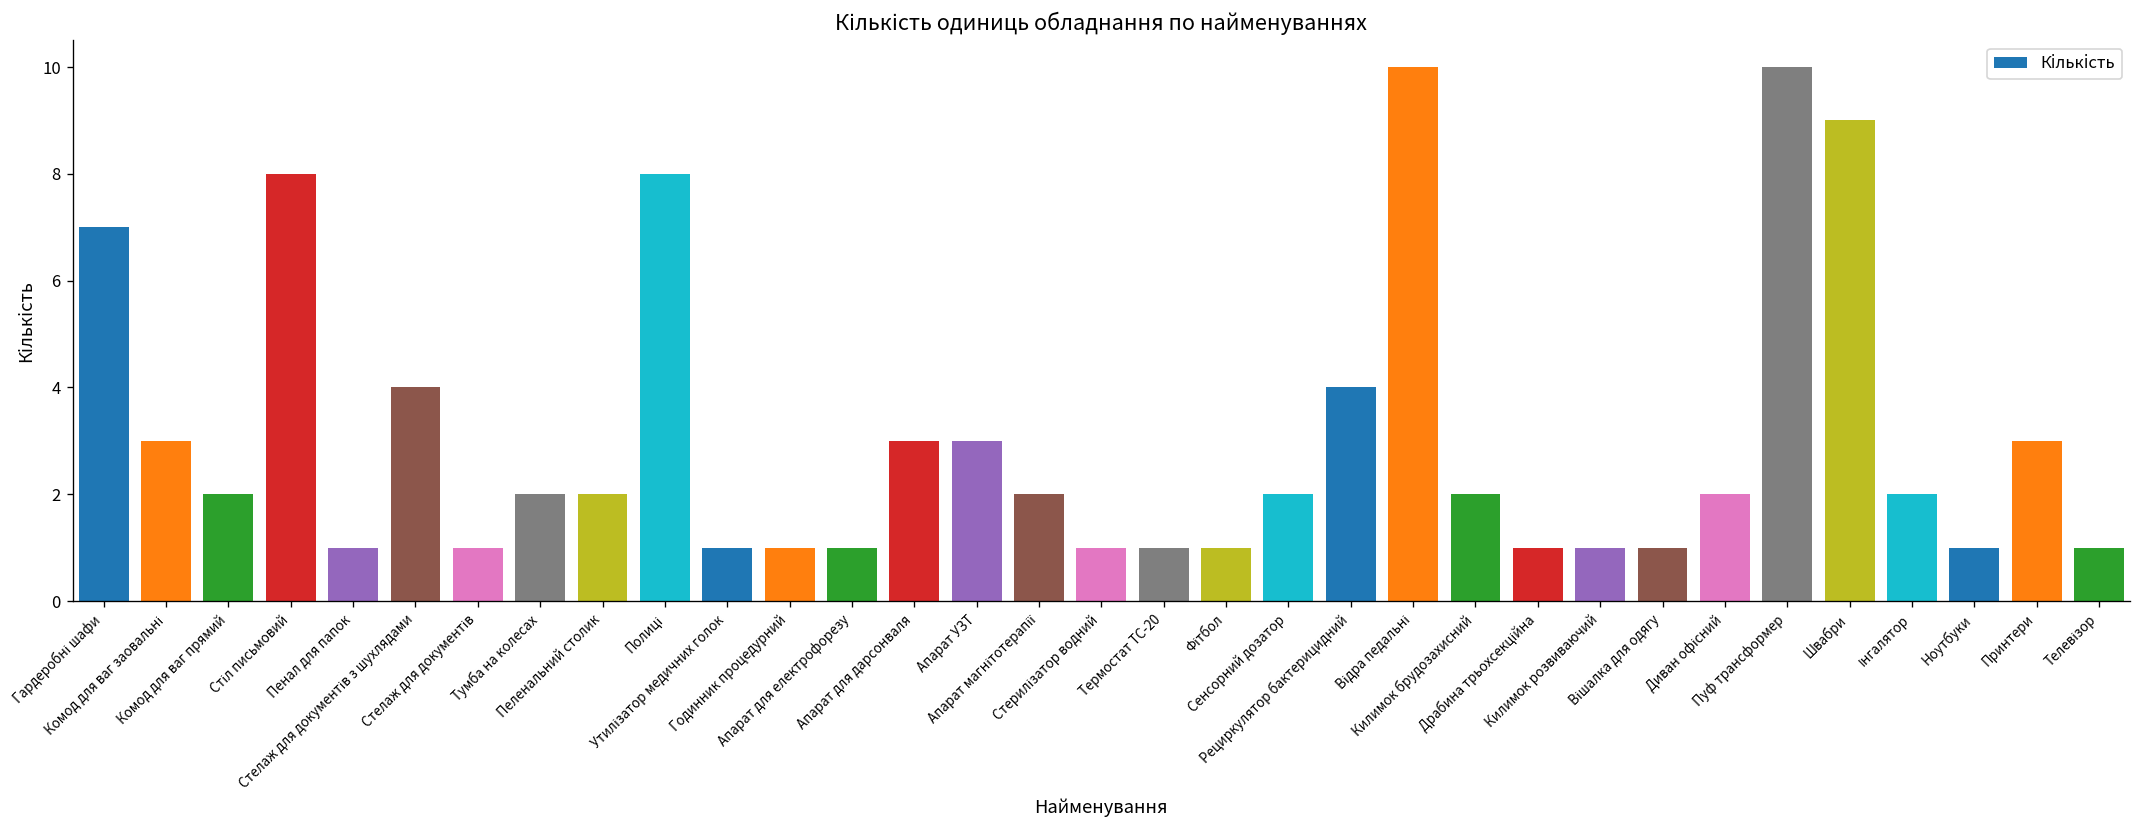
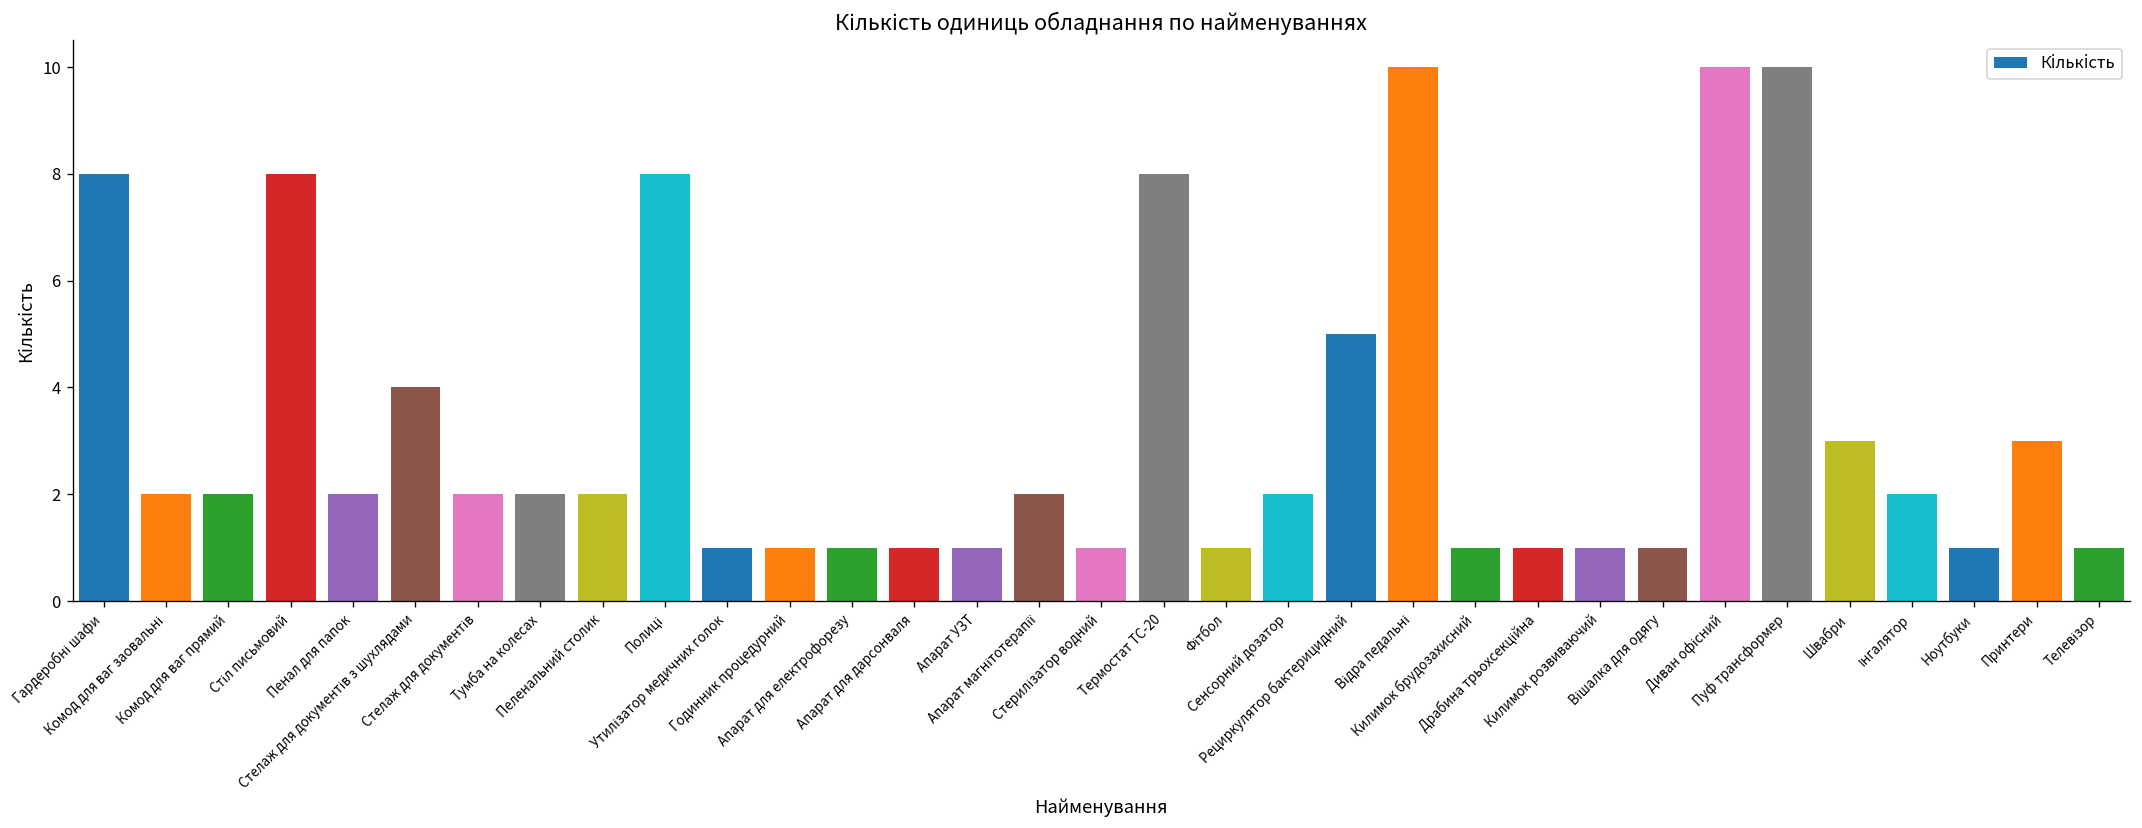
Гардеробні шафи: 7 -> 8
Комод для ваг заовальні: 3 -> 2
Пенал для папок: 1 -> 2
Стелаж для документів: 1 -> 2
Апарат для дарсонваля: 3 -> 1
Апарат УЗТ: 3 -> 1
Термостат ТС-20: 1 -> 8
Рециркулятор бактерицидний: 4 -> 5
Килимок брудозахисний: 2 -> 1
Диван офісний: 2 -> 10
Швабри: 9 -> 3
